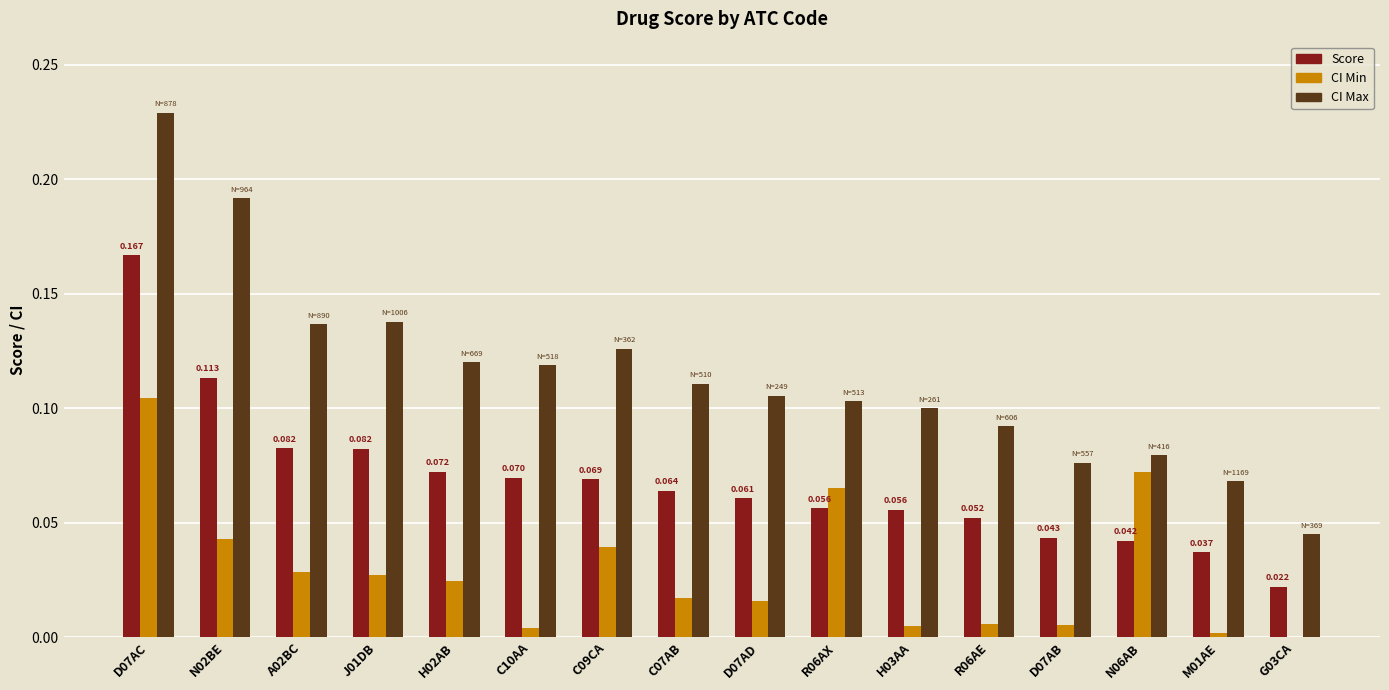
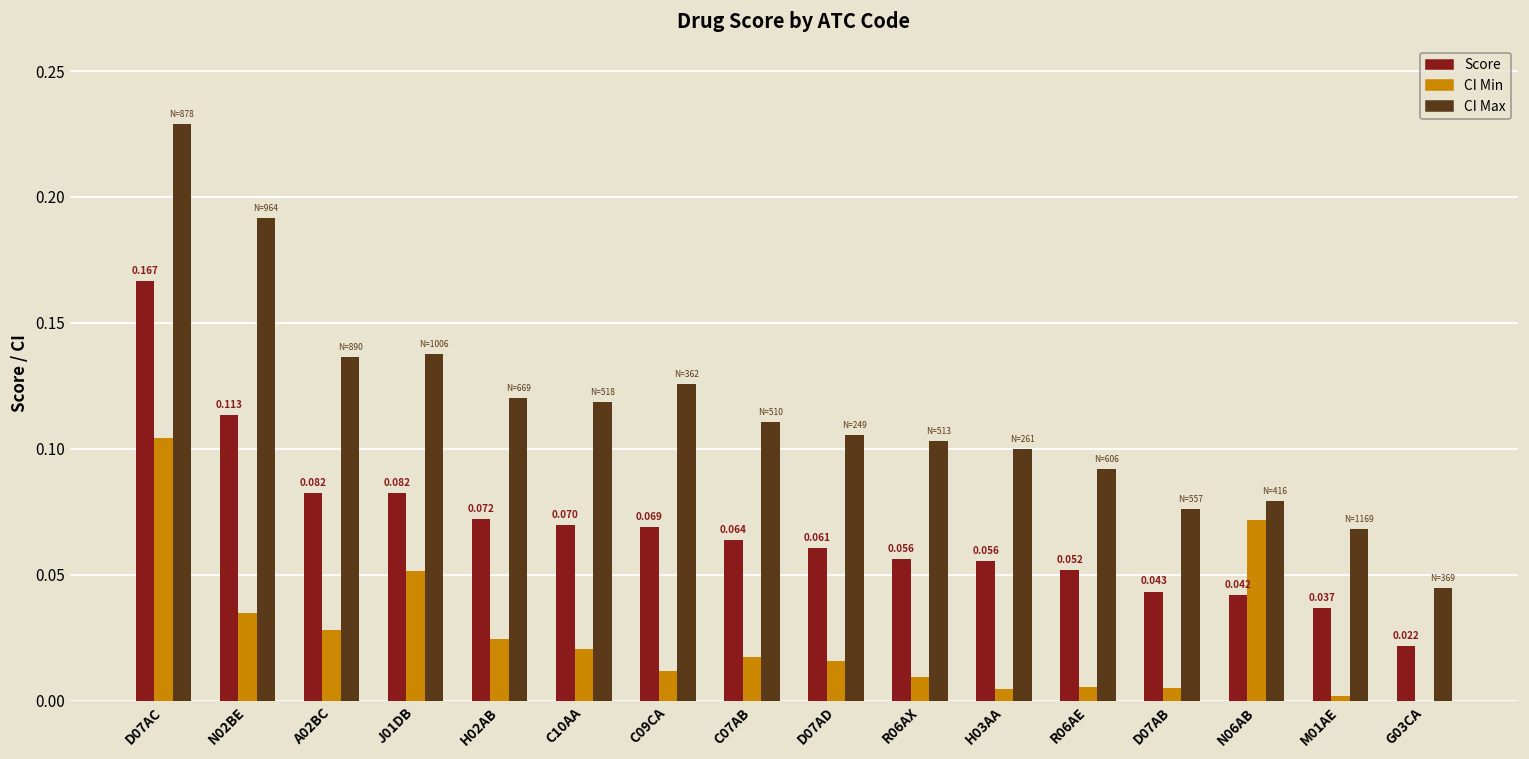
CI Min, N02BE: 0.043 -> 0.035
CI Min, J01DB: 0.027 -> 0.052
CI Min, C10AA: 0.004 -> 0.021
CI Min, C09CA: 0.039 -> 0.012
CI Min, R06AX: 0.065 -> 0.010
